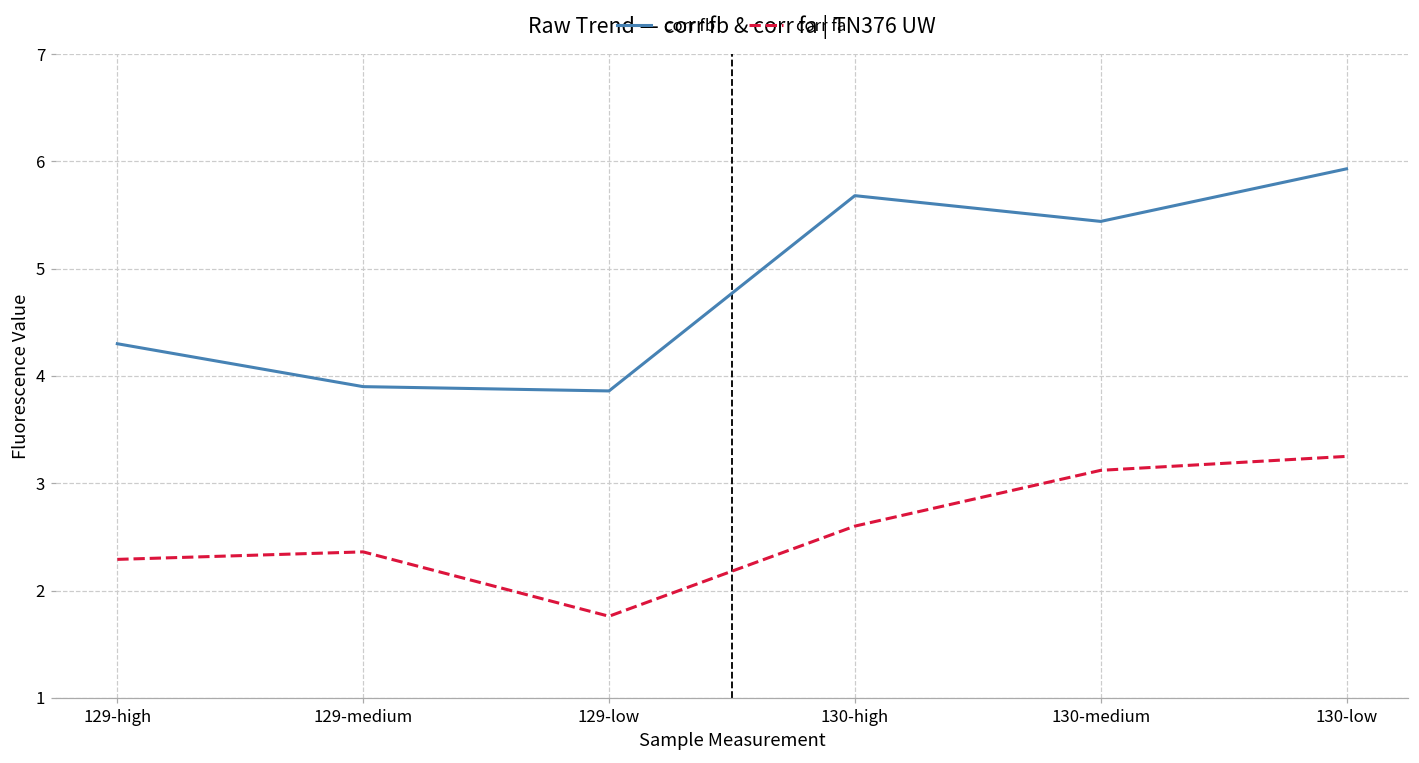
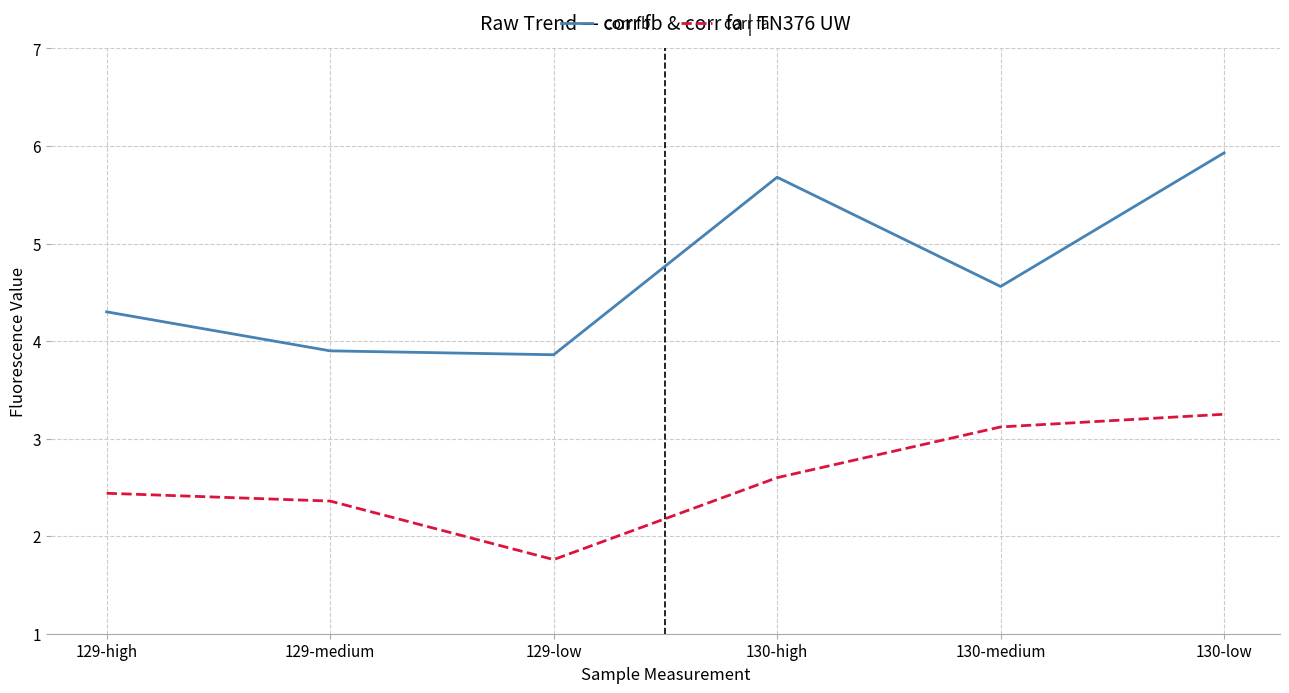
corr fa, 129-high: 2.3 -> 2.4
corr fb, 130-medium: 5.4 -> 4.6
